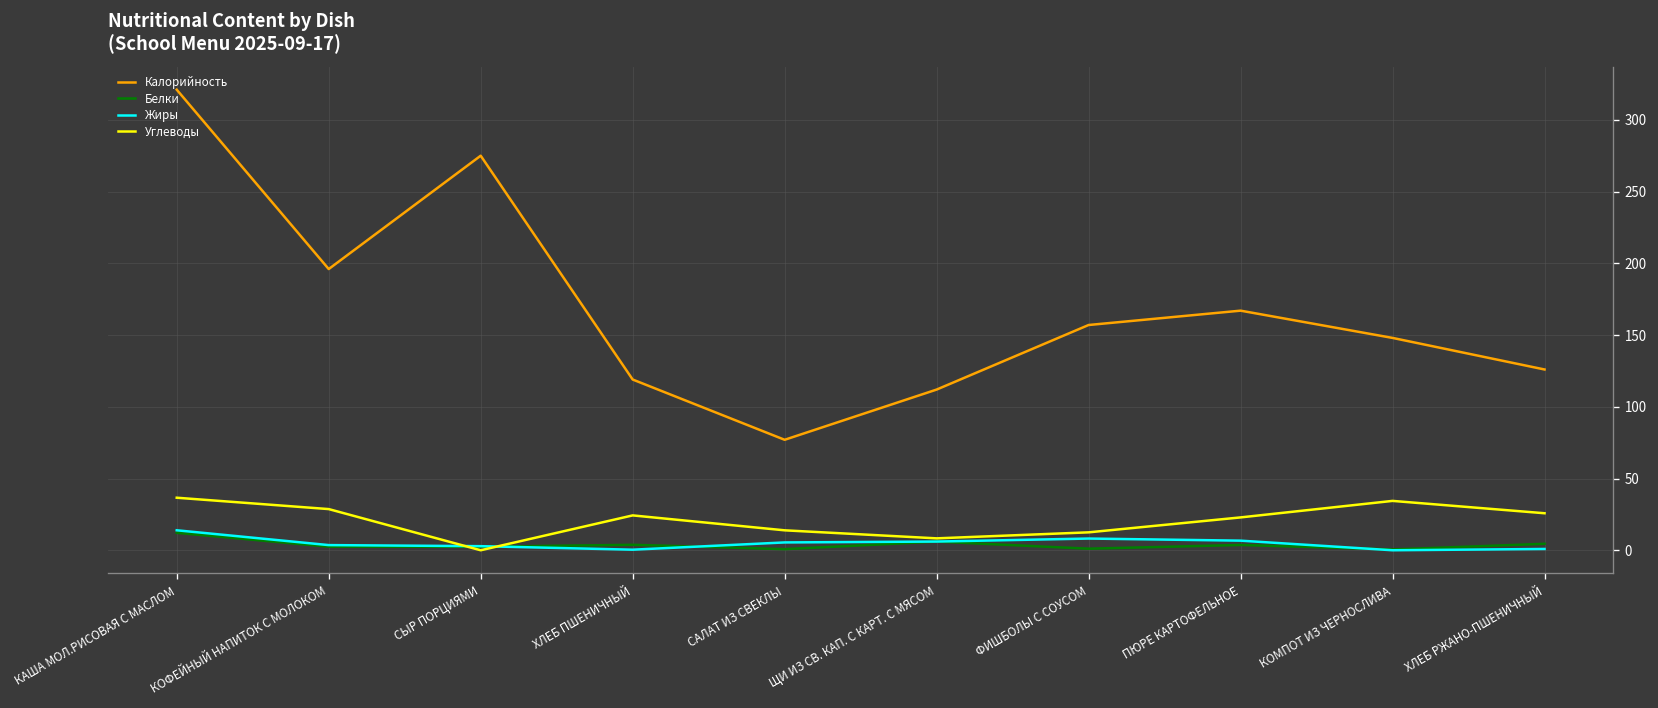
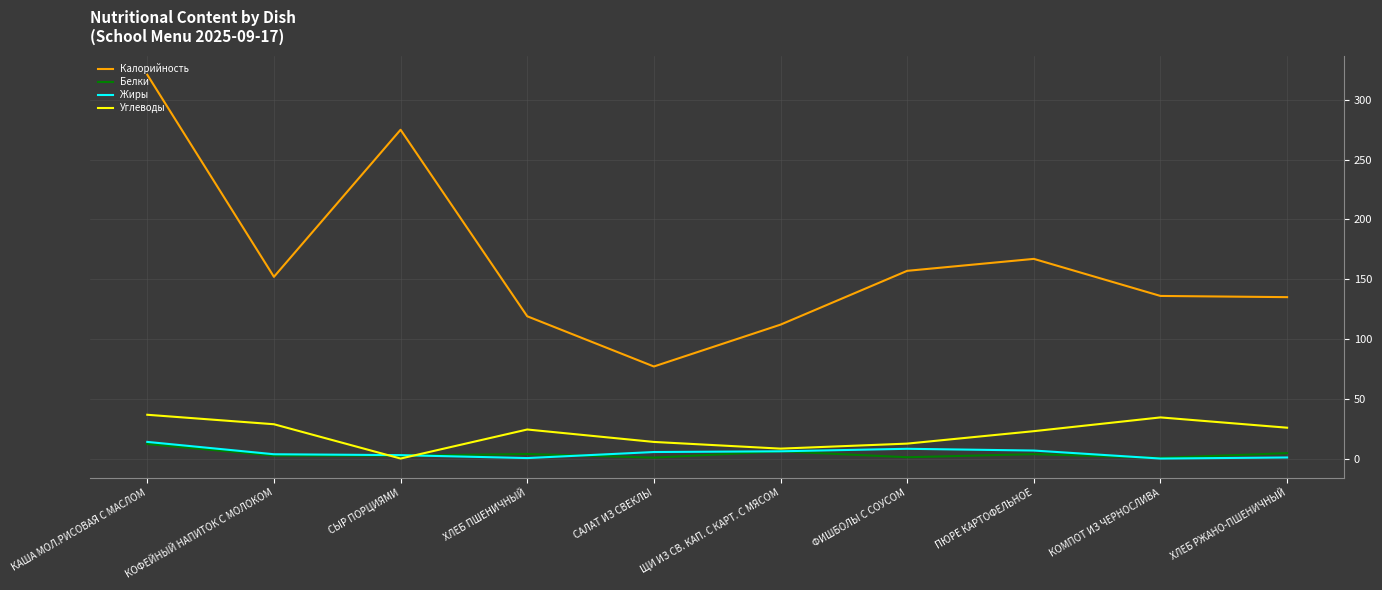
Калорийность, КОФЕЙНЫЙ НАПИТОК С МОЛОКОМ: 196 -> 152
Калорийность, КОМПОТ ИЗ ЧЕРНОСЛИВА: 148 -> 136
Калорийность, ХЛЕБ РЖАНО-ПШЕНИЧНЫЙ: 126 -> 135
